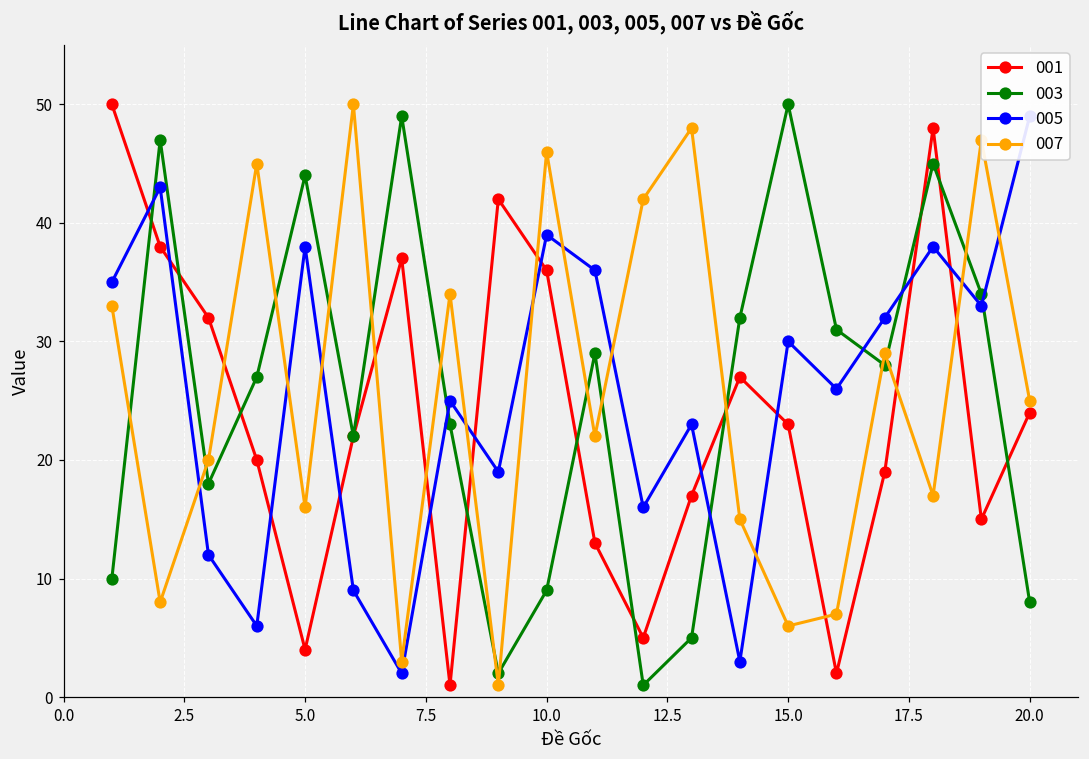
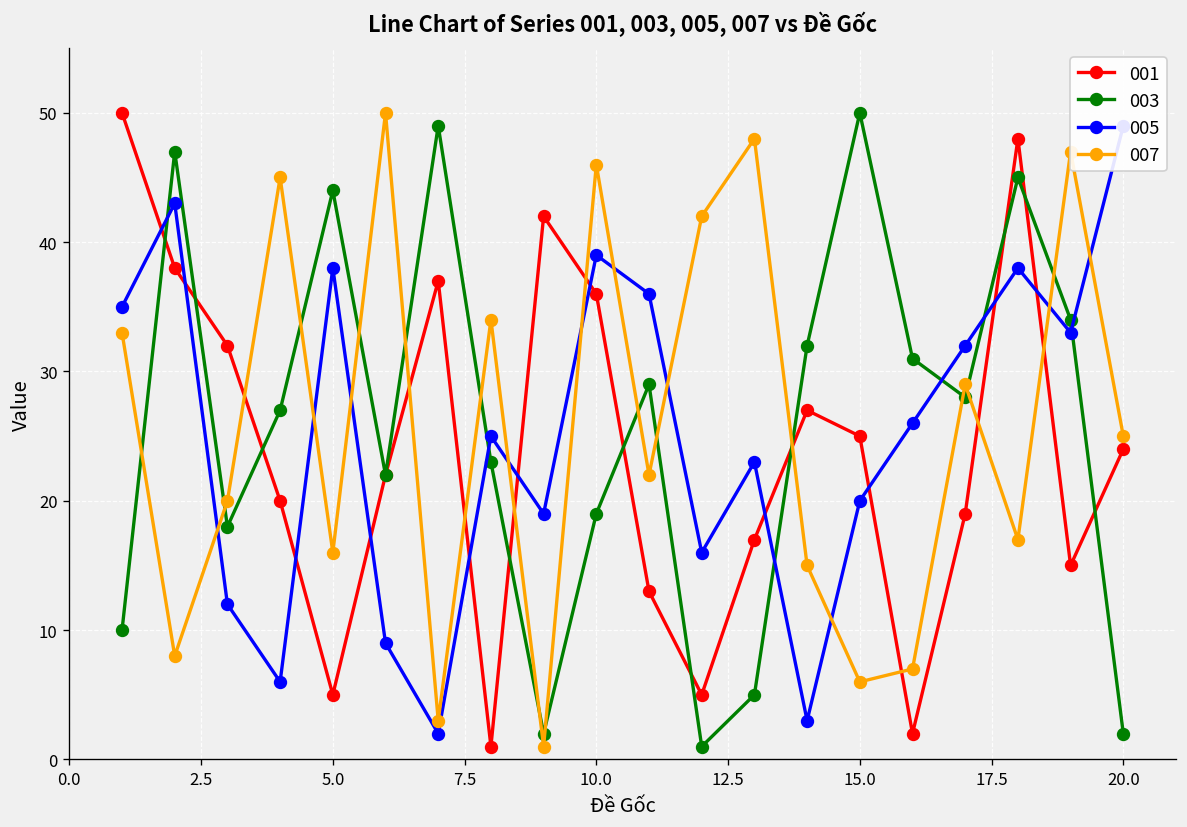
001, 5.0: 4 -> 5
003, 10.0: 9 -> 19
001, 15.0: 23 -> 25
005, 15.0: 30 -> 20
003, 20.0: 8 -> 2
